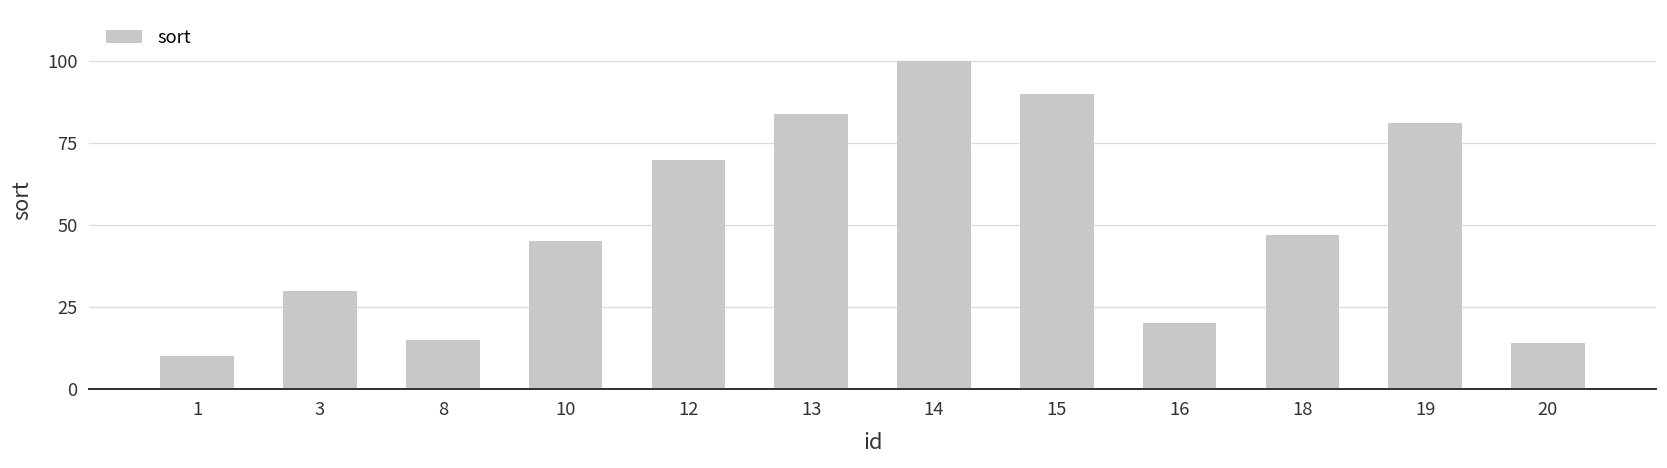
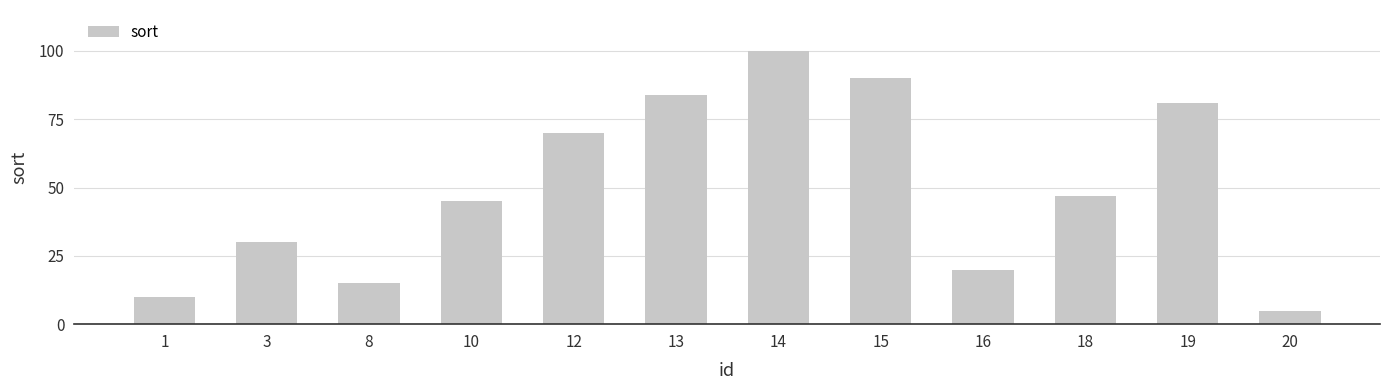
20: 14 -> 5
